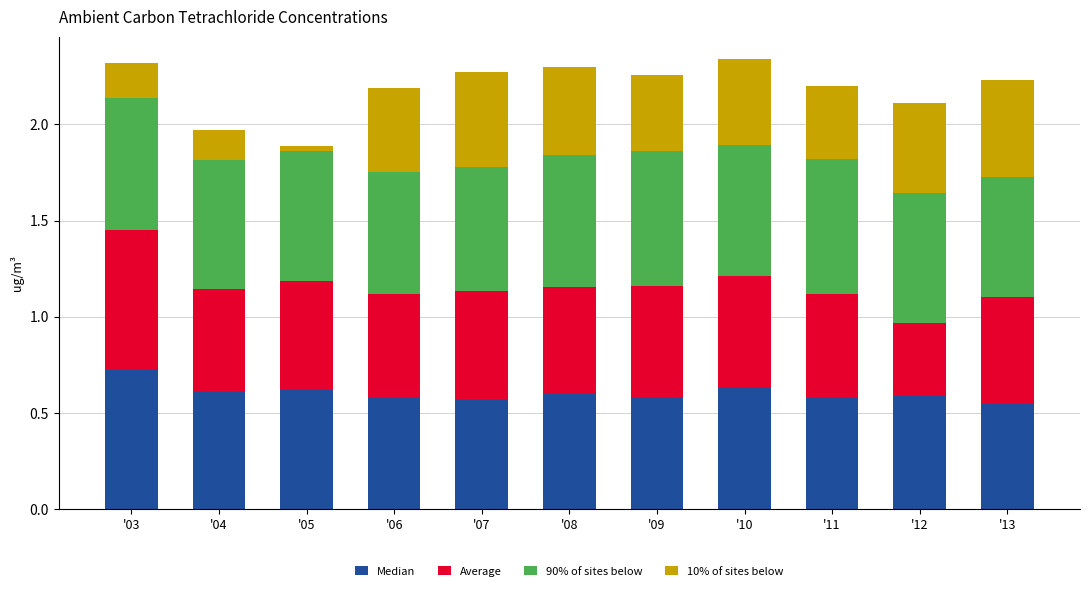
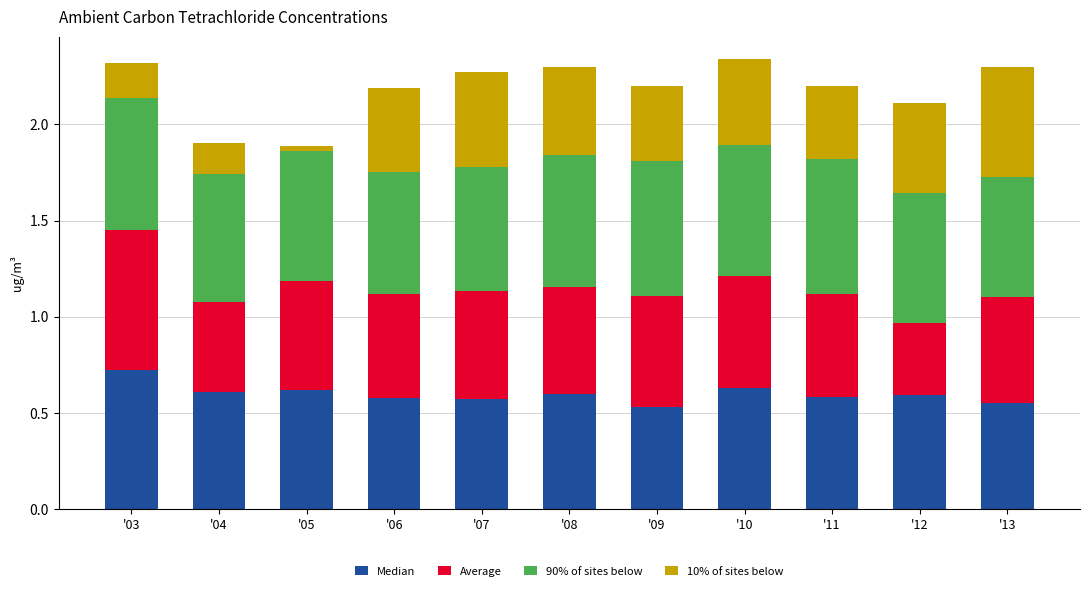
Average, '04: 0.54 -> 0.47
Median, '09: 0.59 -> 0.53
10% of sites below, '13: 0.50 -> 0.57
